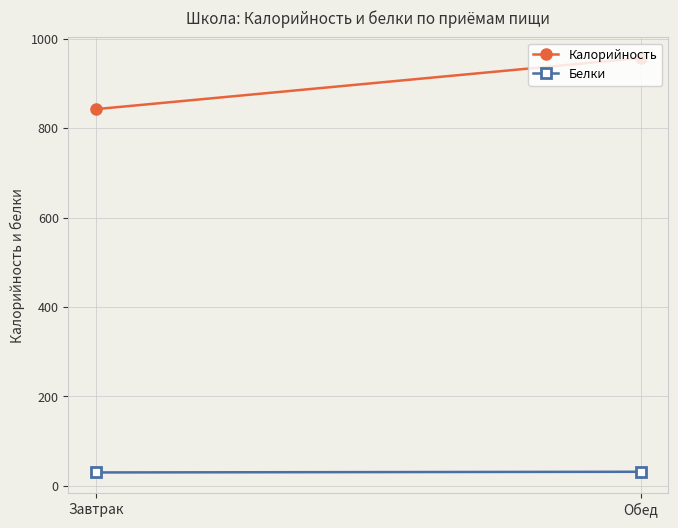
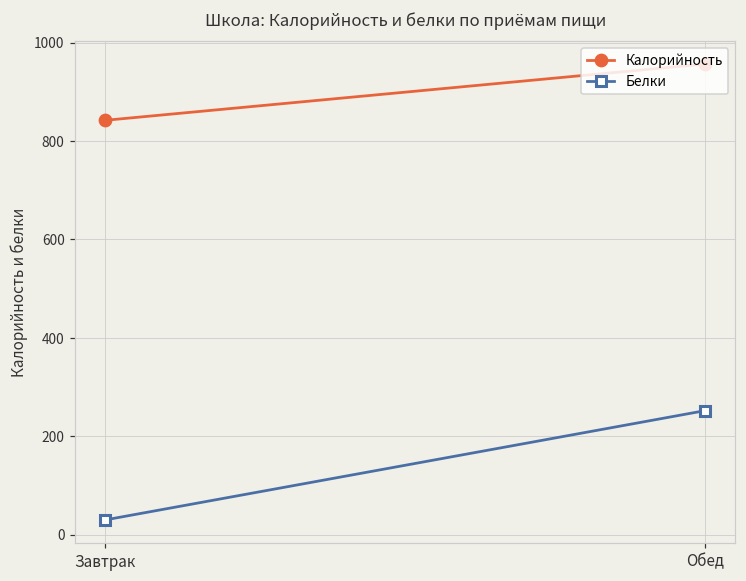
Белки, Обед: 30 -> 250
